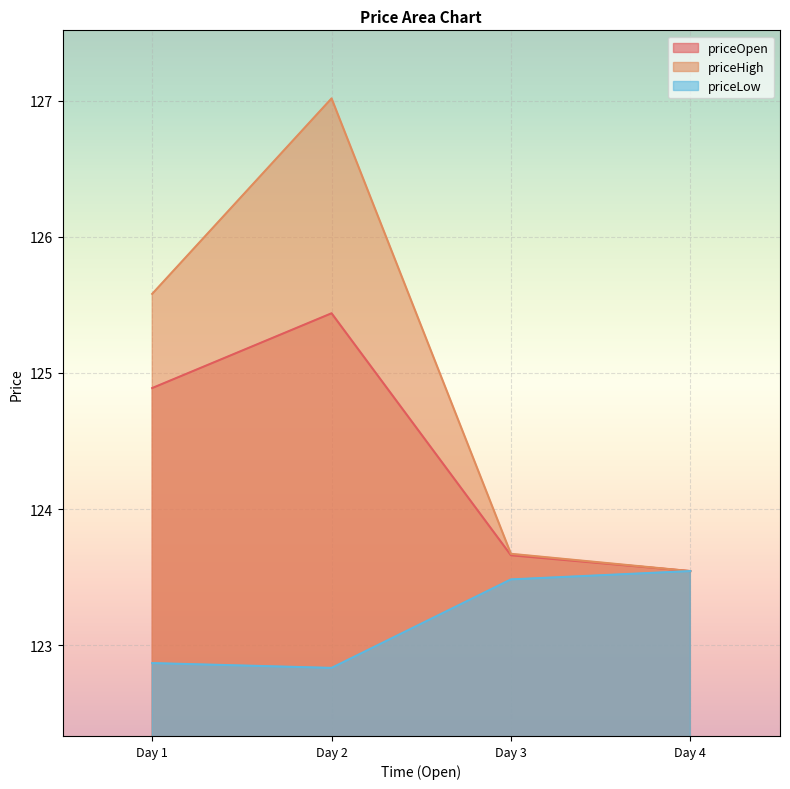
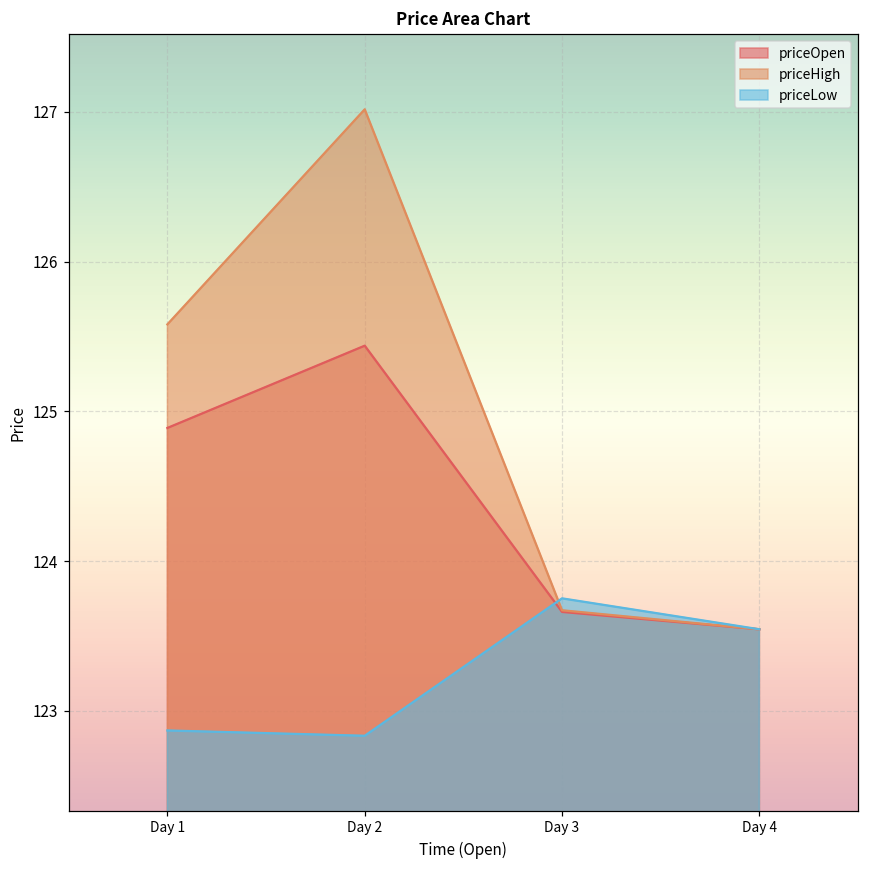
priceLow, Day 3: 123.48 -> 123.75
